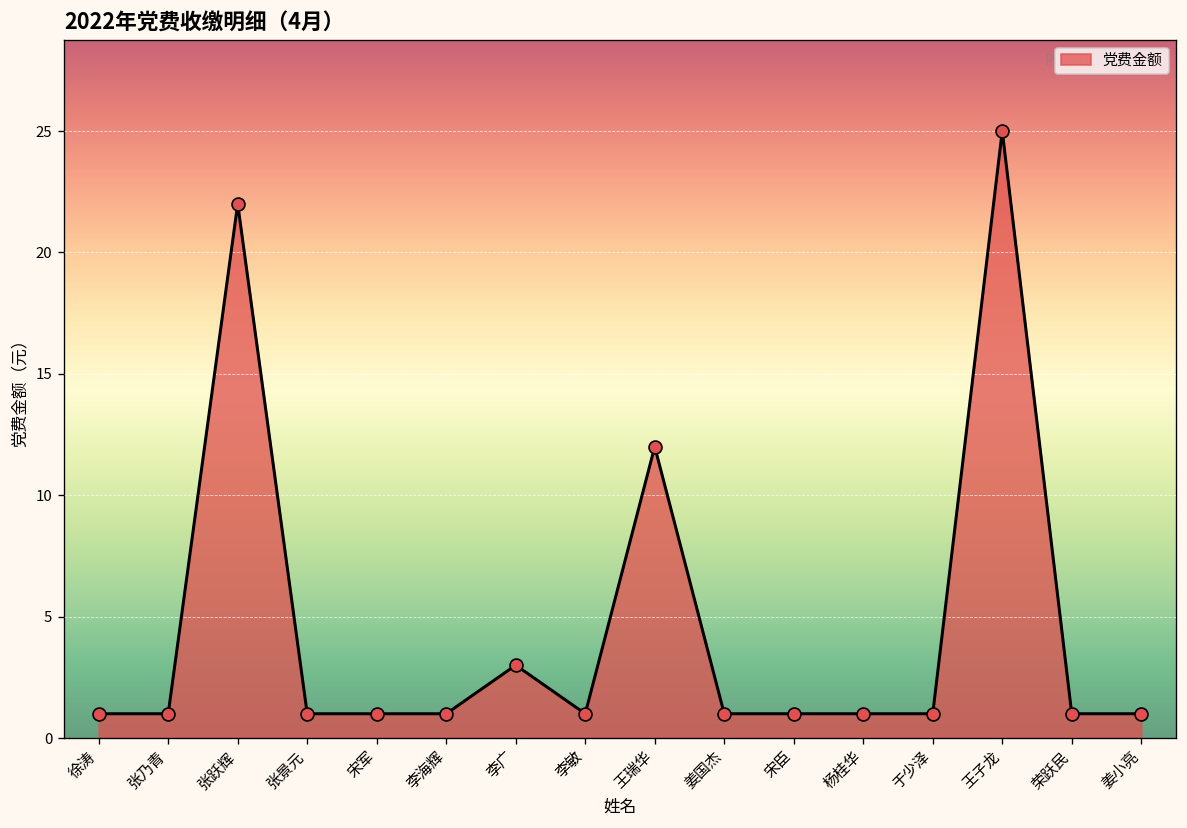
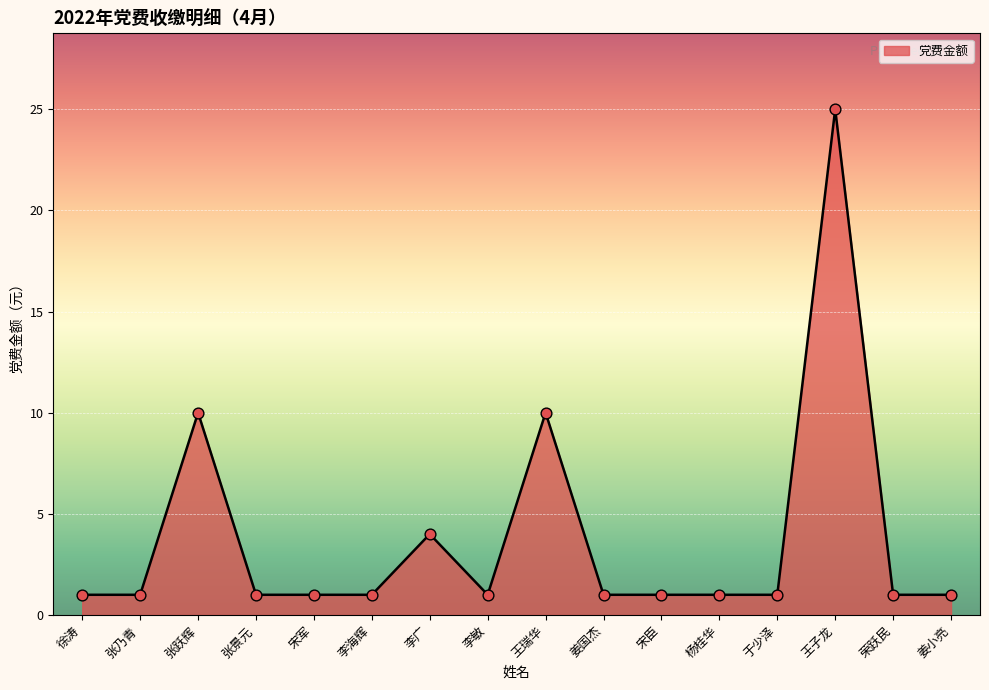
张跃辉: 22 -> 10
李广: 3 -> 4
王瑞华: 12 -> 10
